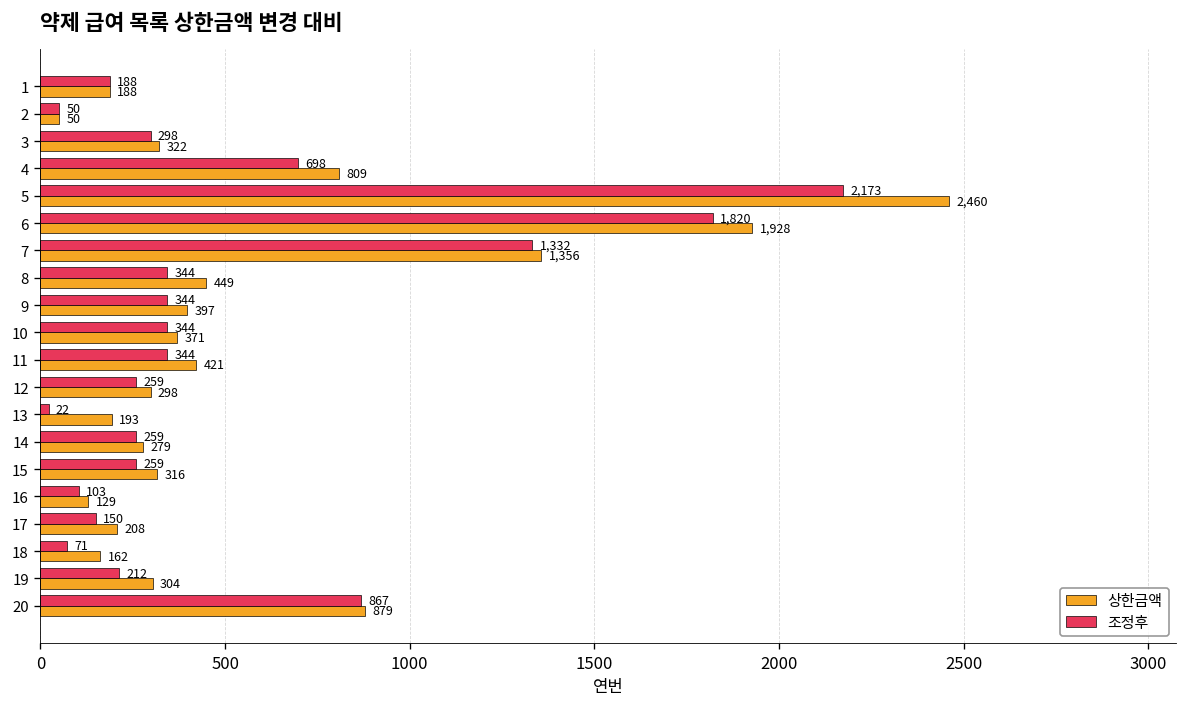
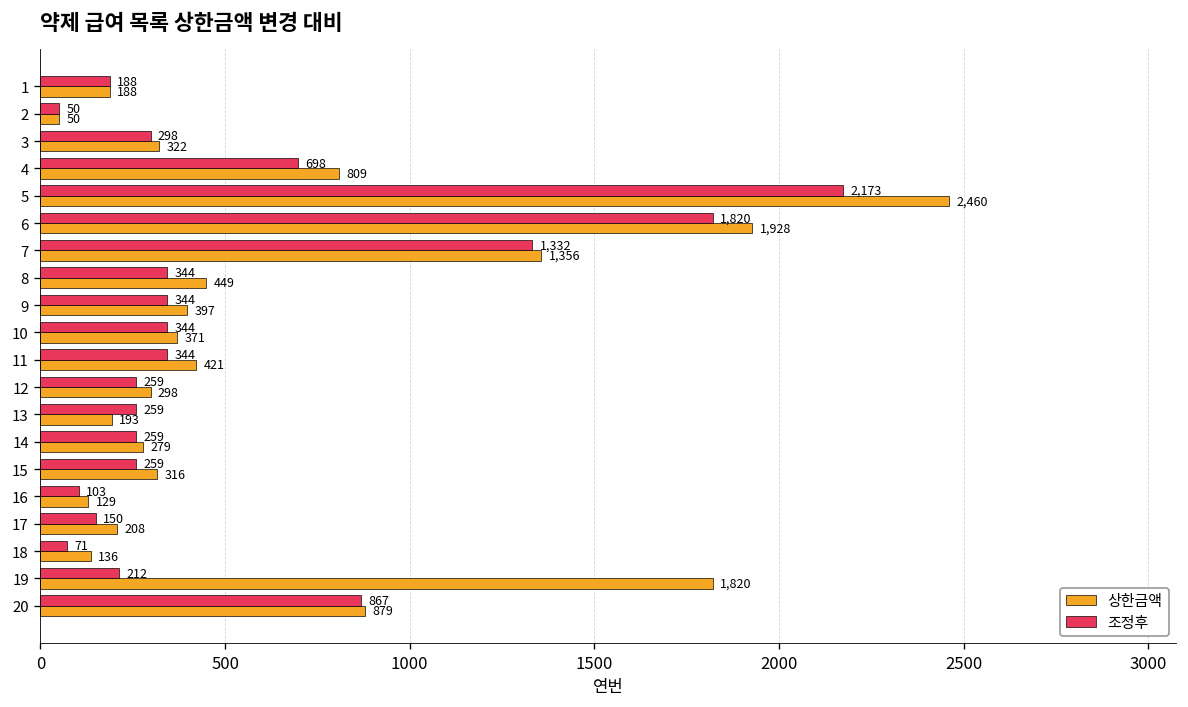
조정후, 13: 22 -> 259
상한금액, 18: 162 -> 136
상한금액, 19: 304 -> 1,820
